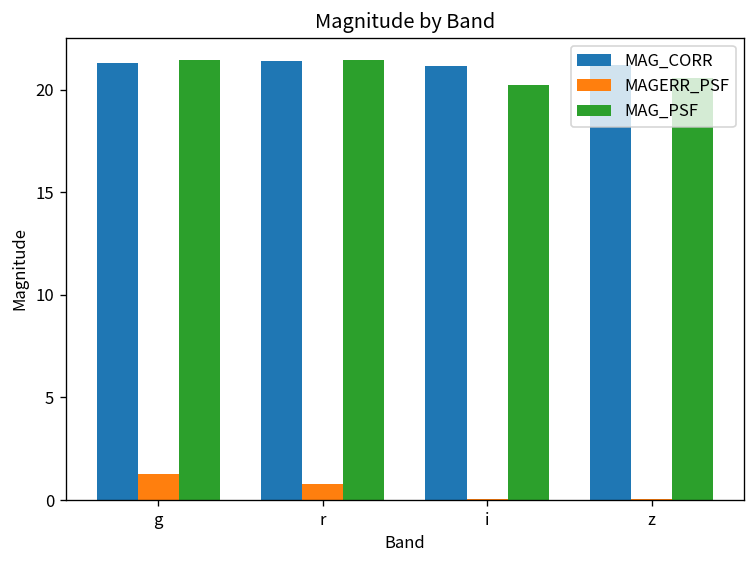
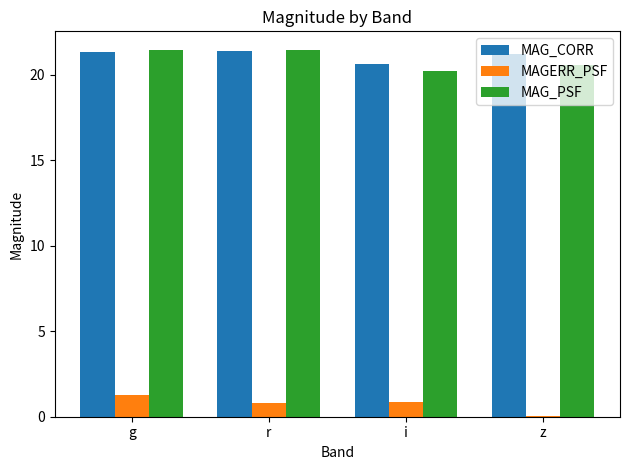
MAG_CORR, i: 21.2 -> 20.6
MAGERR_PSF, i: 0.0 -> 0.9
